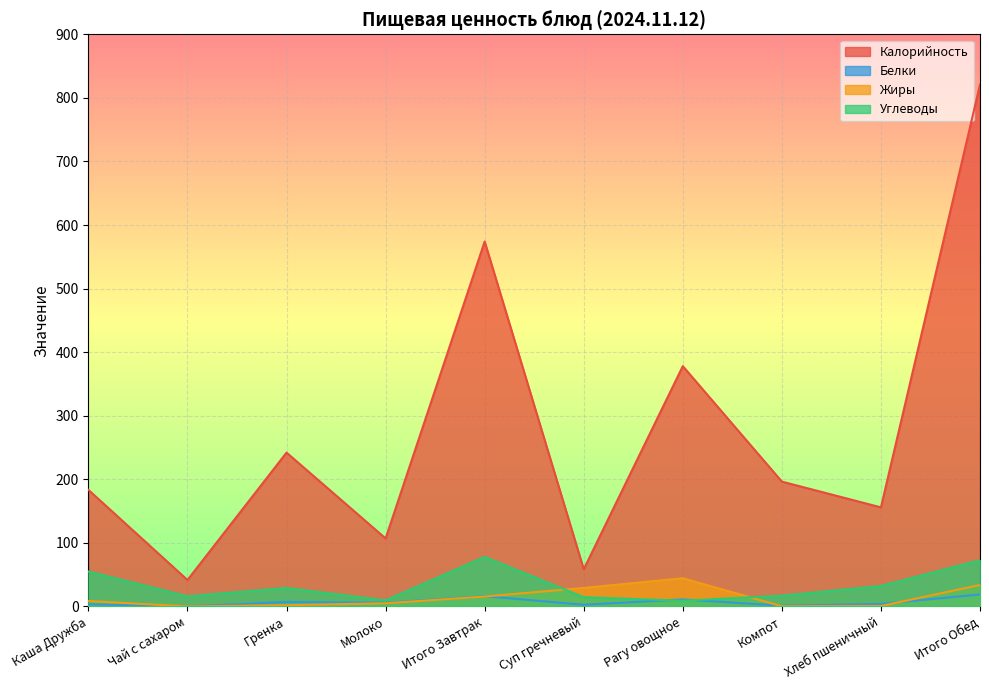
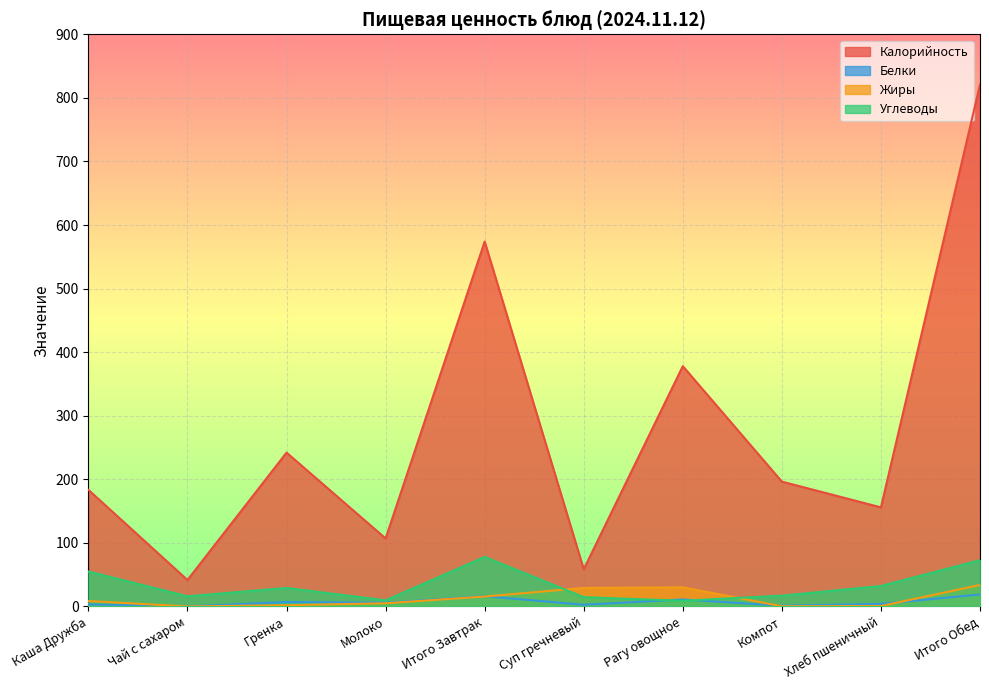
Жиры, Рагу овощное: 40 -> 30
